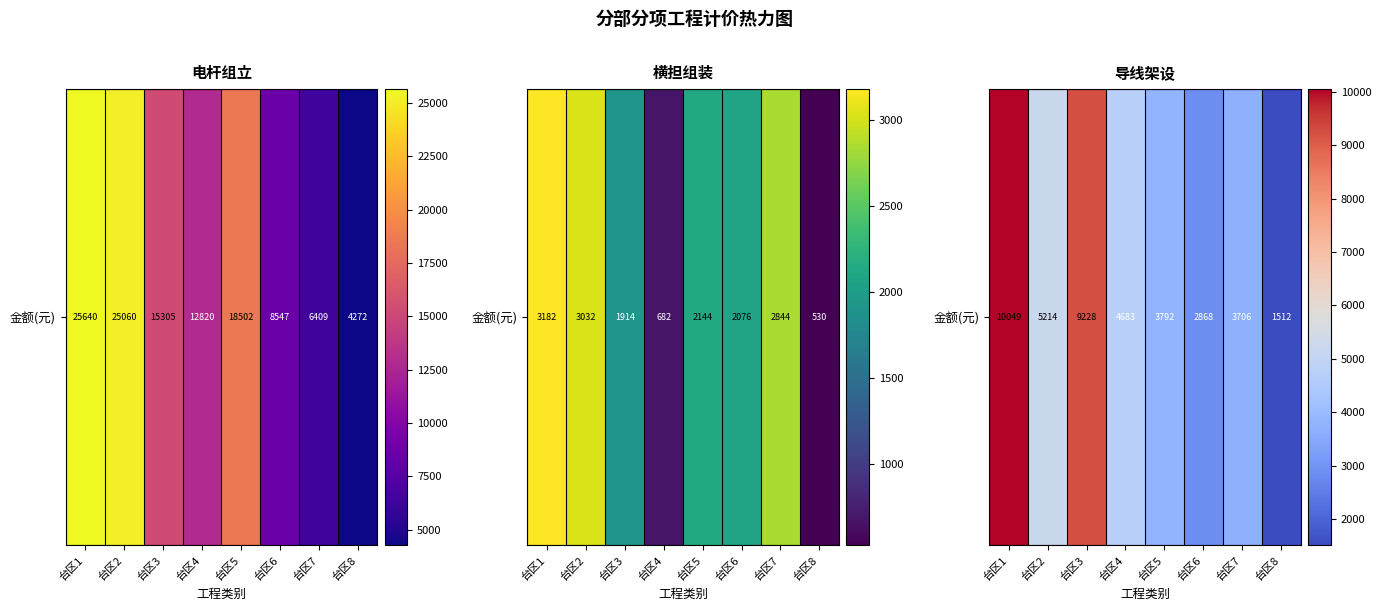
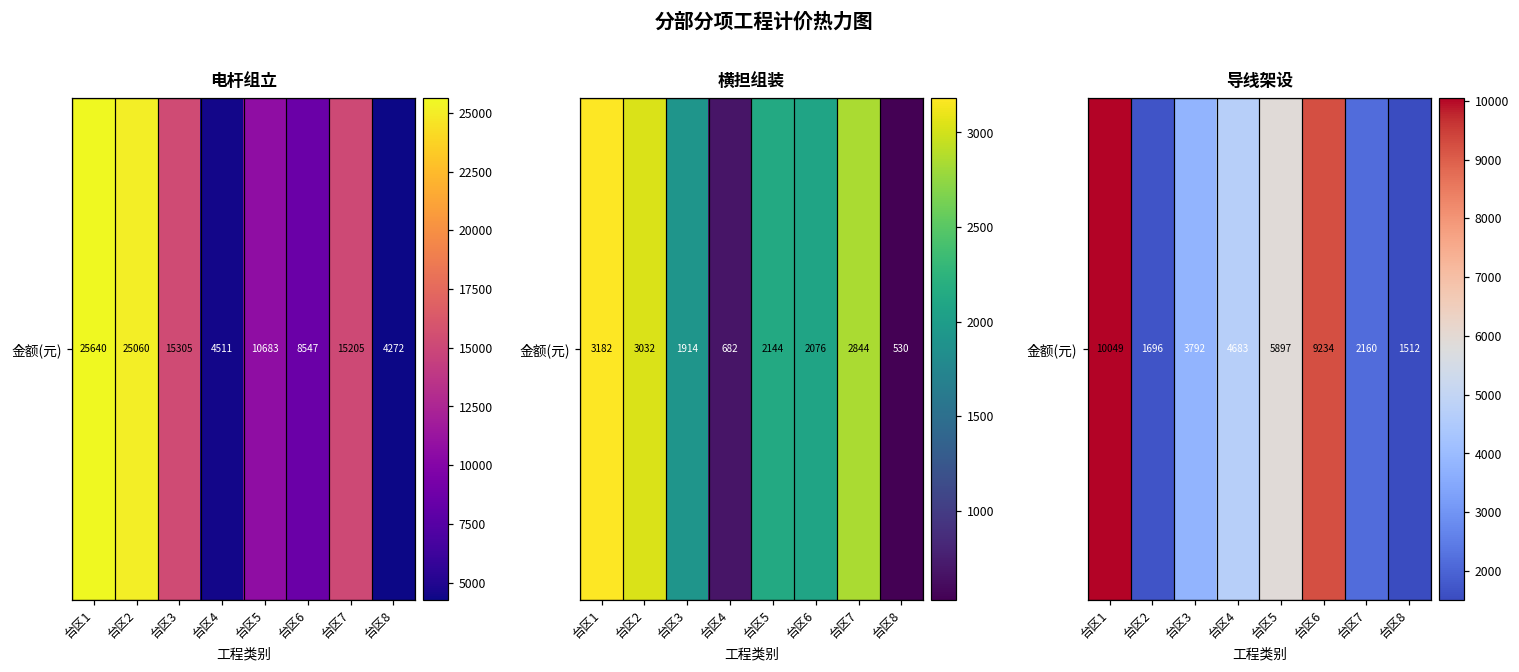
电杆组立, 金额(元), 台区4: 12820 -> 4511
电杆组立, 金额(元), 台区5: 18502 -> 10683
电杆组立, 金额(元), 台区7: 6409 -> 15205
导线架设, 金额(元), 台区2: 5214 -> 1696
导线架设, 金额(元), 台区3: 9228 -> 3792
导线架设, 金额(元), 台区5: 3792 -> 5897
导线架设, 金额(元), 台区6: 2868 -> 9234
导线架设, 金额(元), 台区7: 3706 -> 2160
